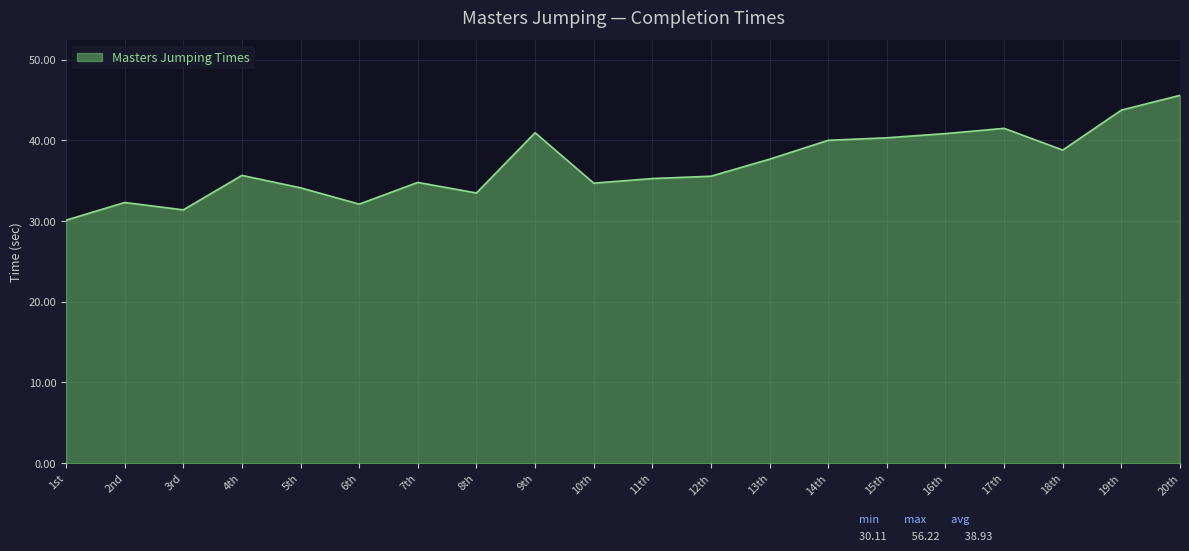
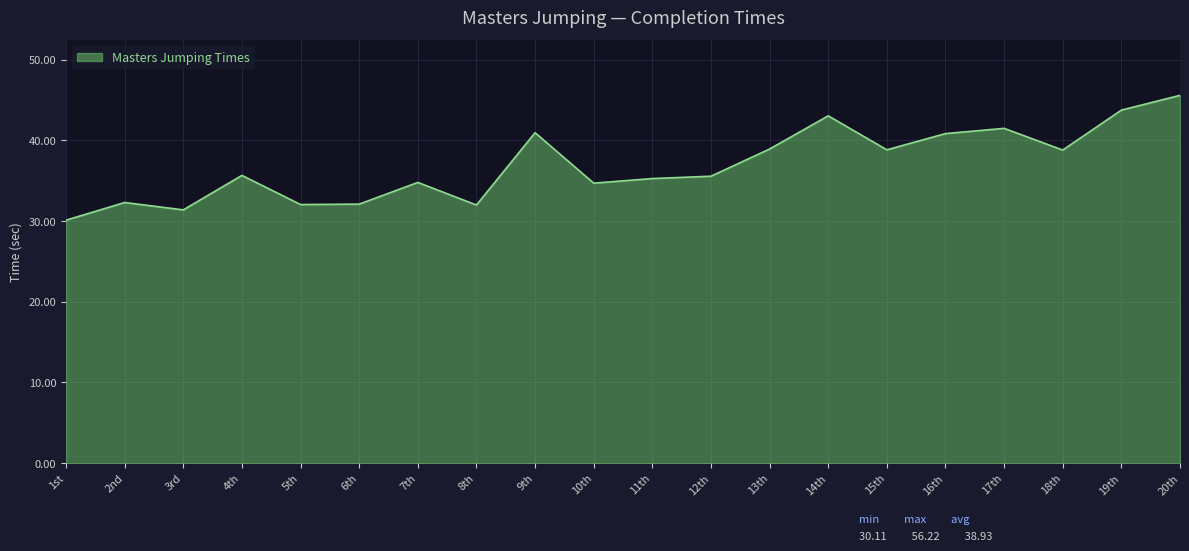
5th: 34 -> 32
8th: 33 -> 32
13th: 38 -> 39
14th: 40 -> 43
15th: 40 -> 39
